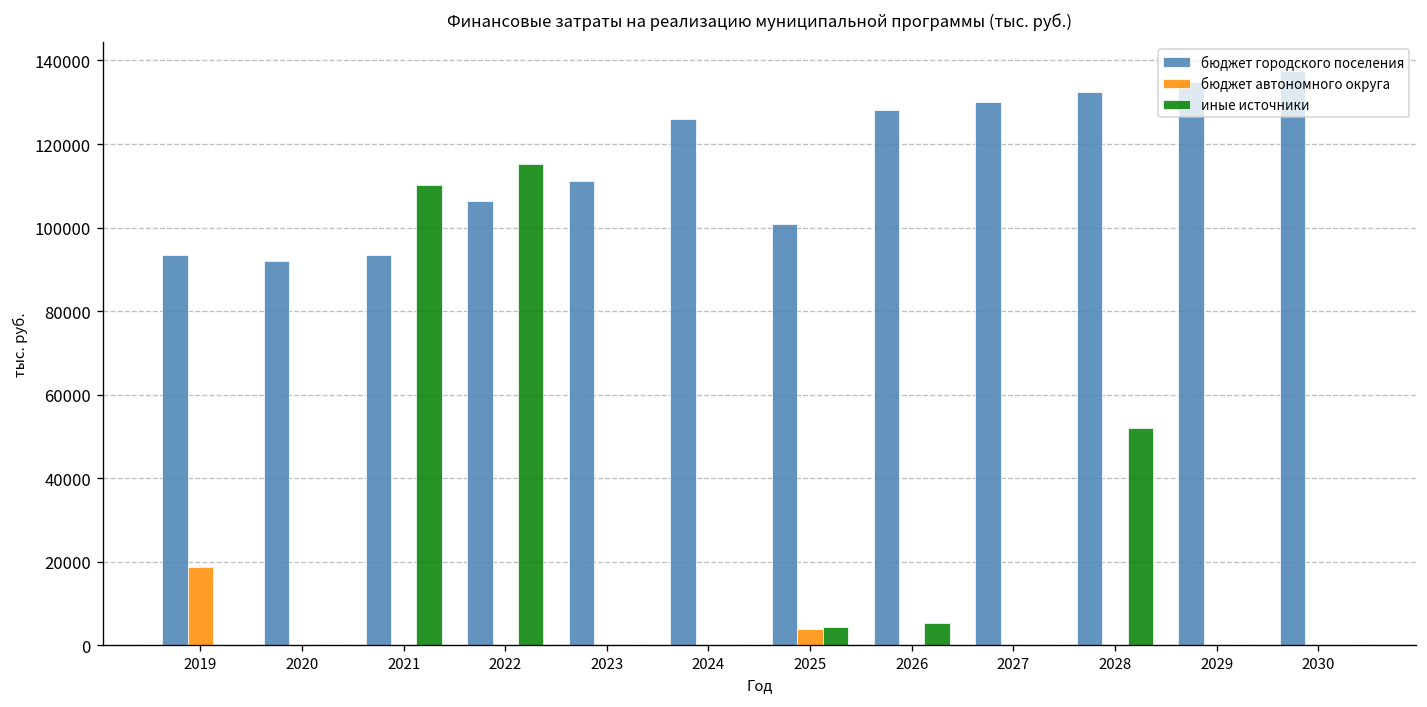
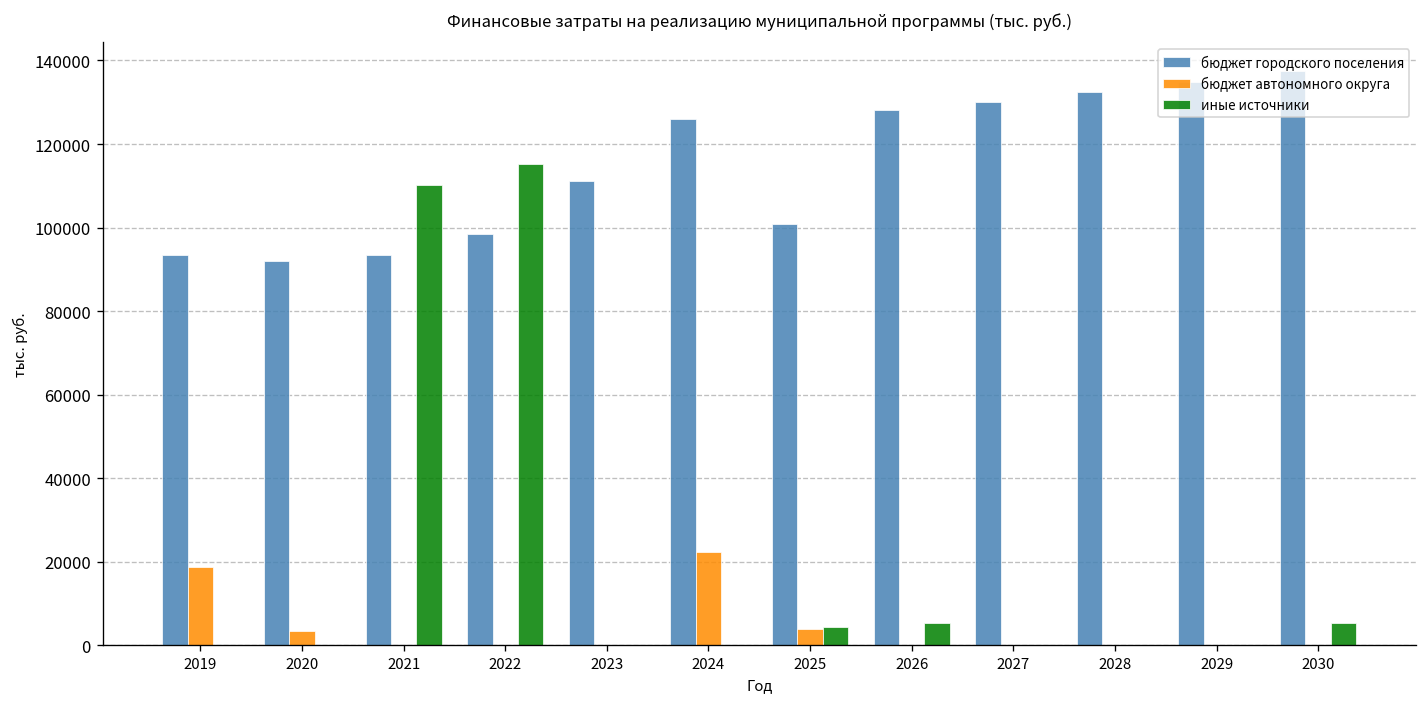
бюджет автономного округа, 2020: 0 -> 3000
бюджет городского поселения, 2022: 106000 -> 98000
бюджет автономного округа, 2024: 0 -> 22000
иные источники, 2028: 52000 -> 0
иные источники, 2030: 0 -> 5000
